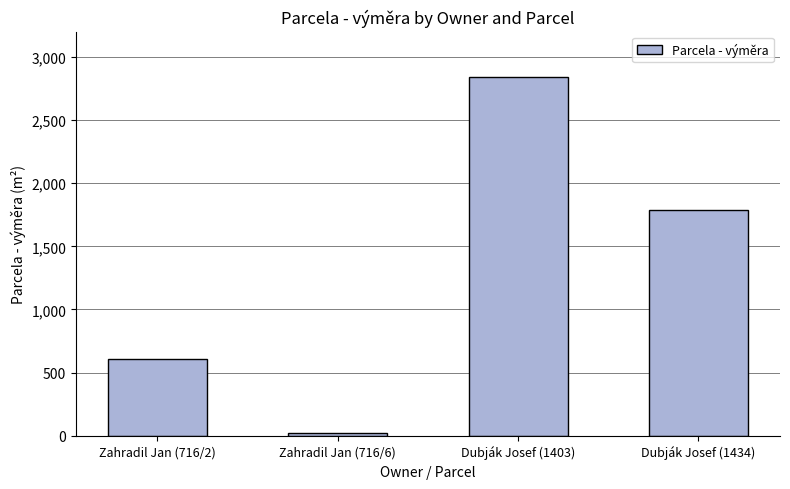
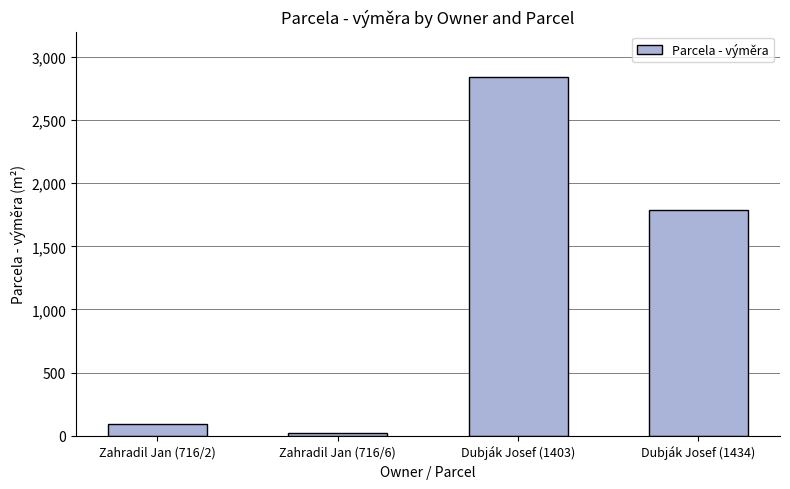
Zahradil Jan (716/2): 610 -> 90
